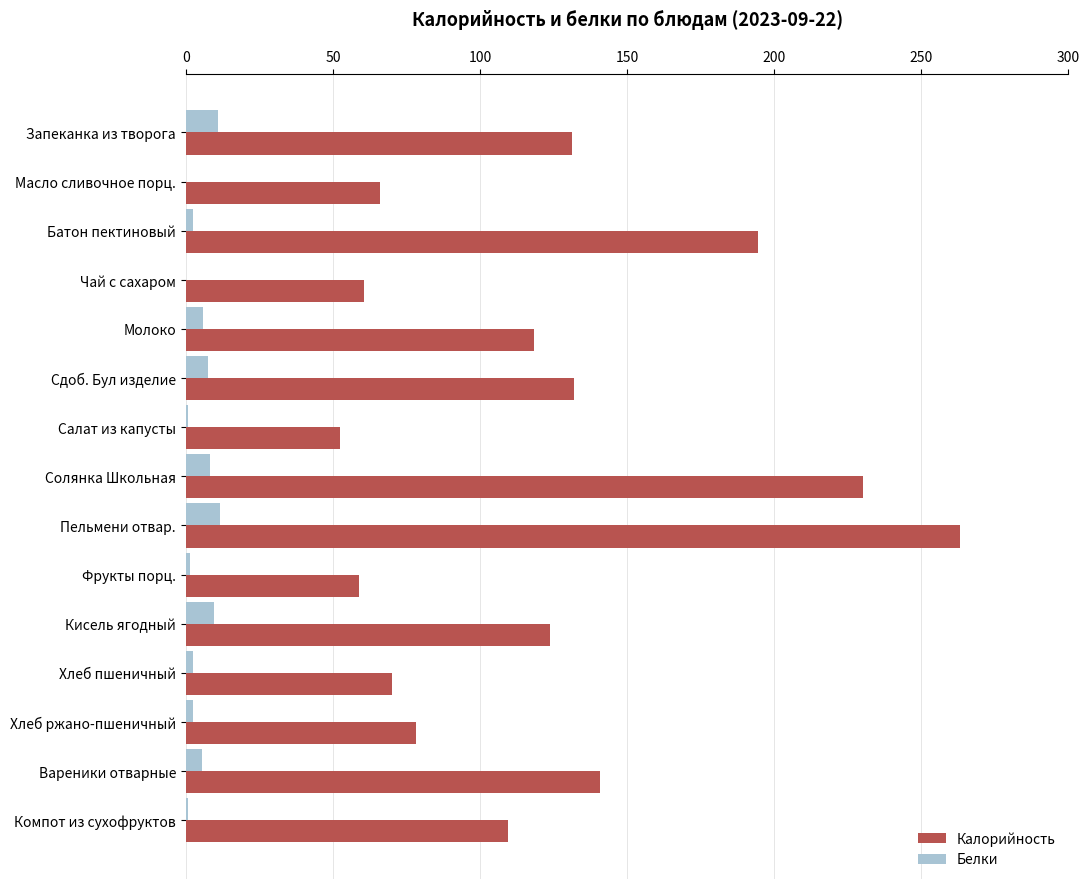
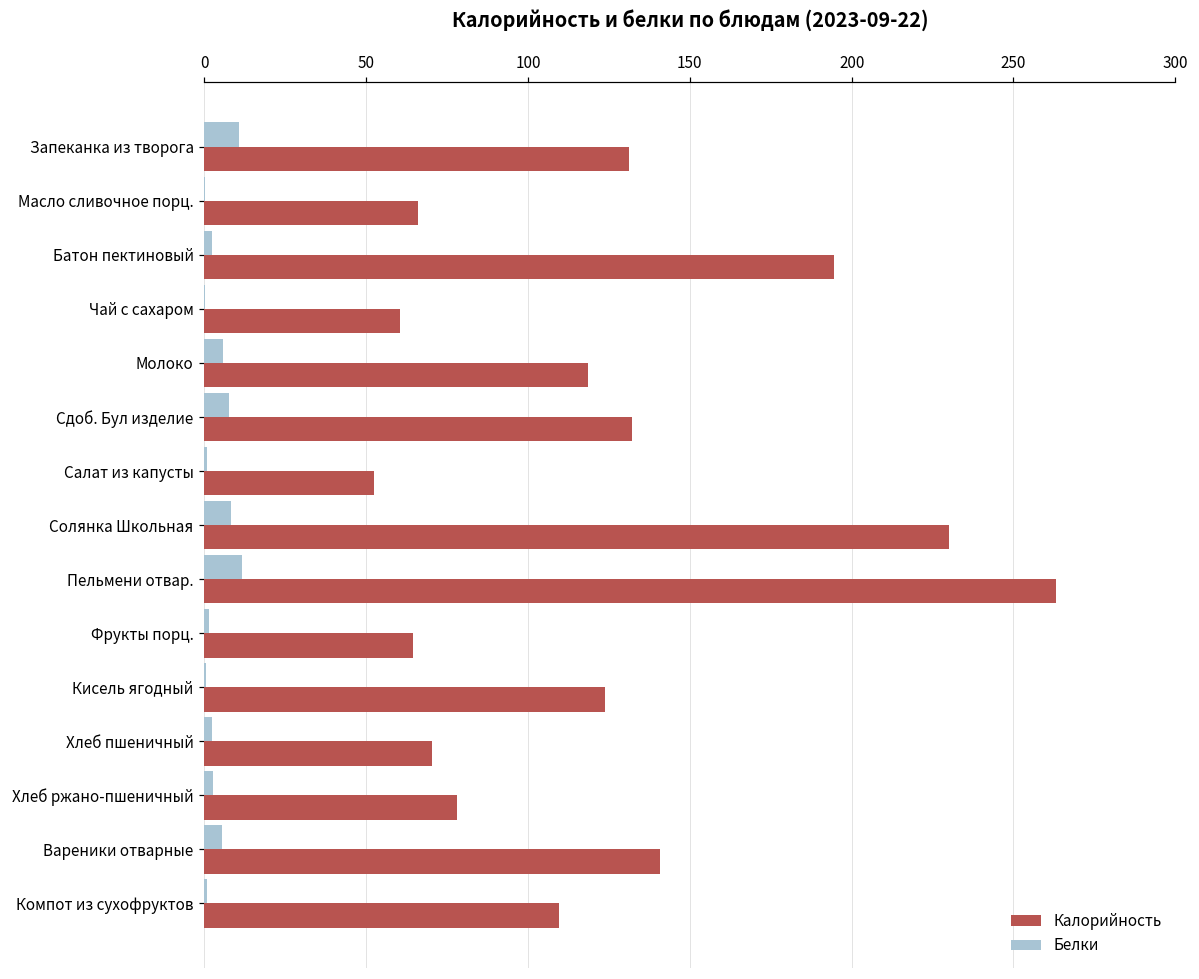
Калорийность, Фрукты порц.: 59 -> 65
Белки, Кисель ягодный: 10 -> 1
